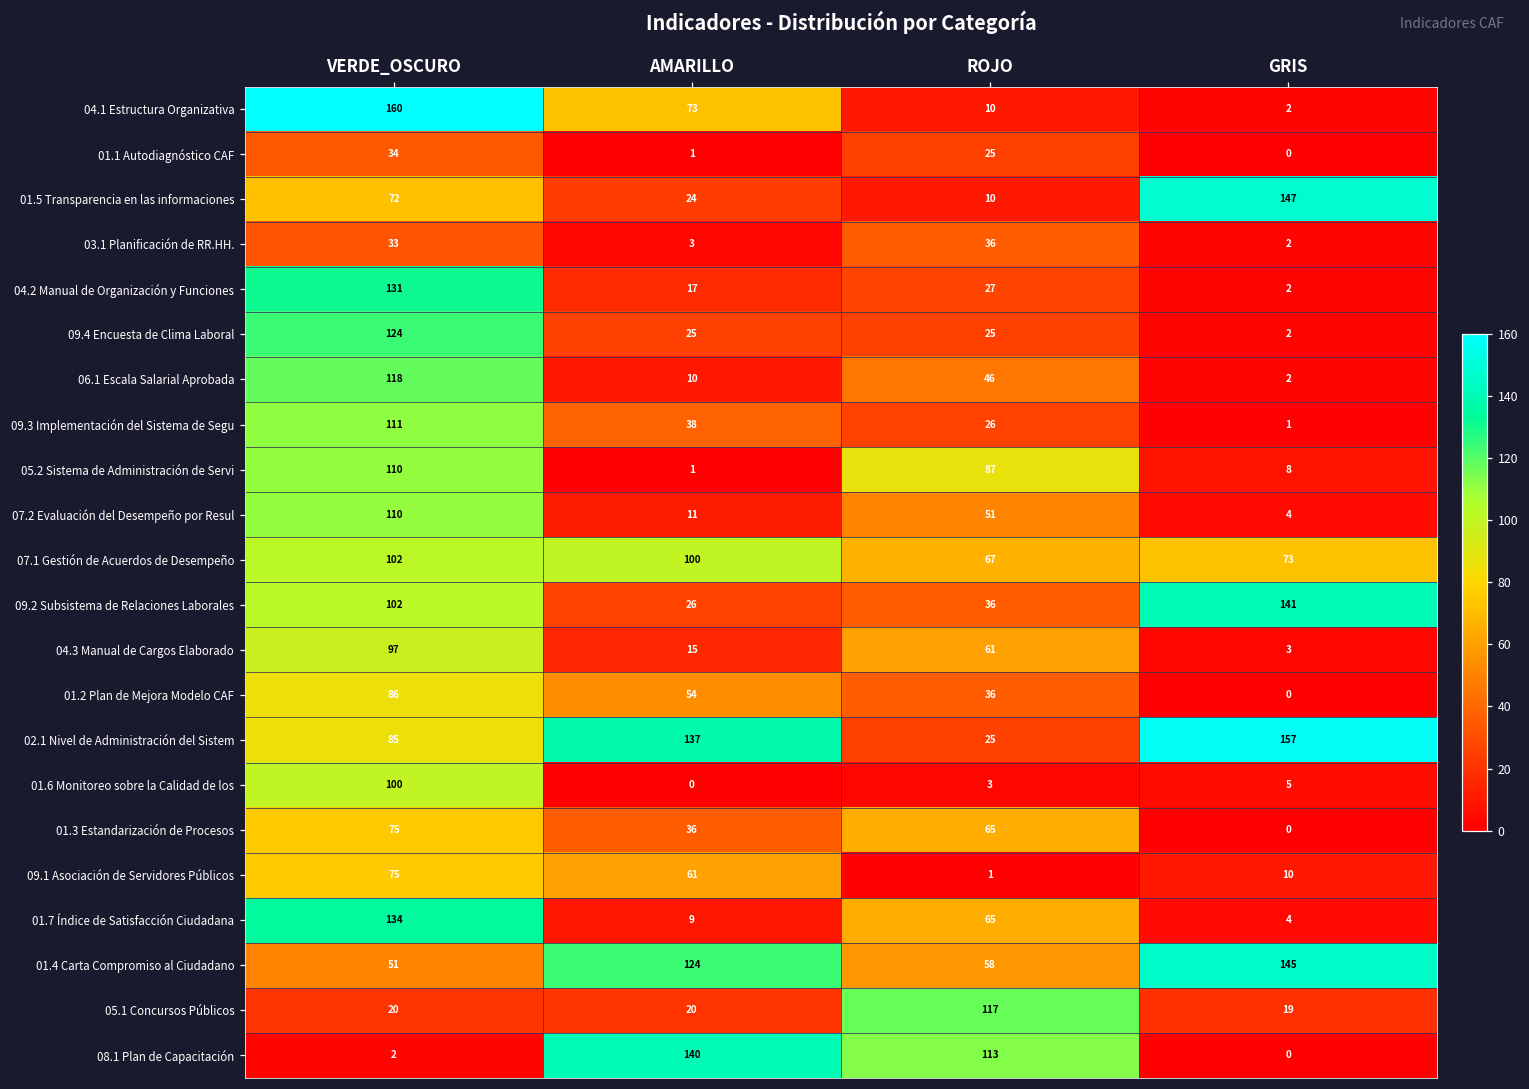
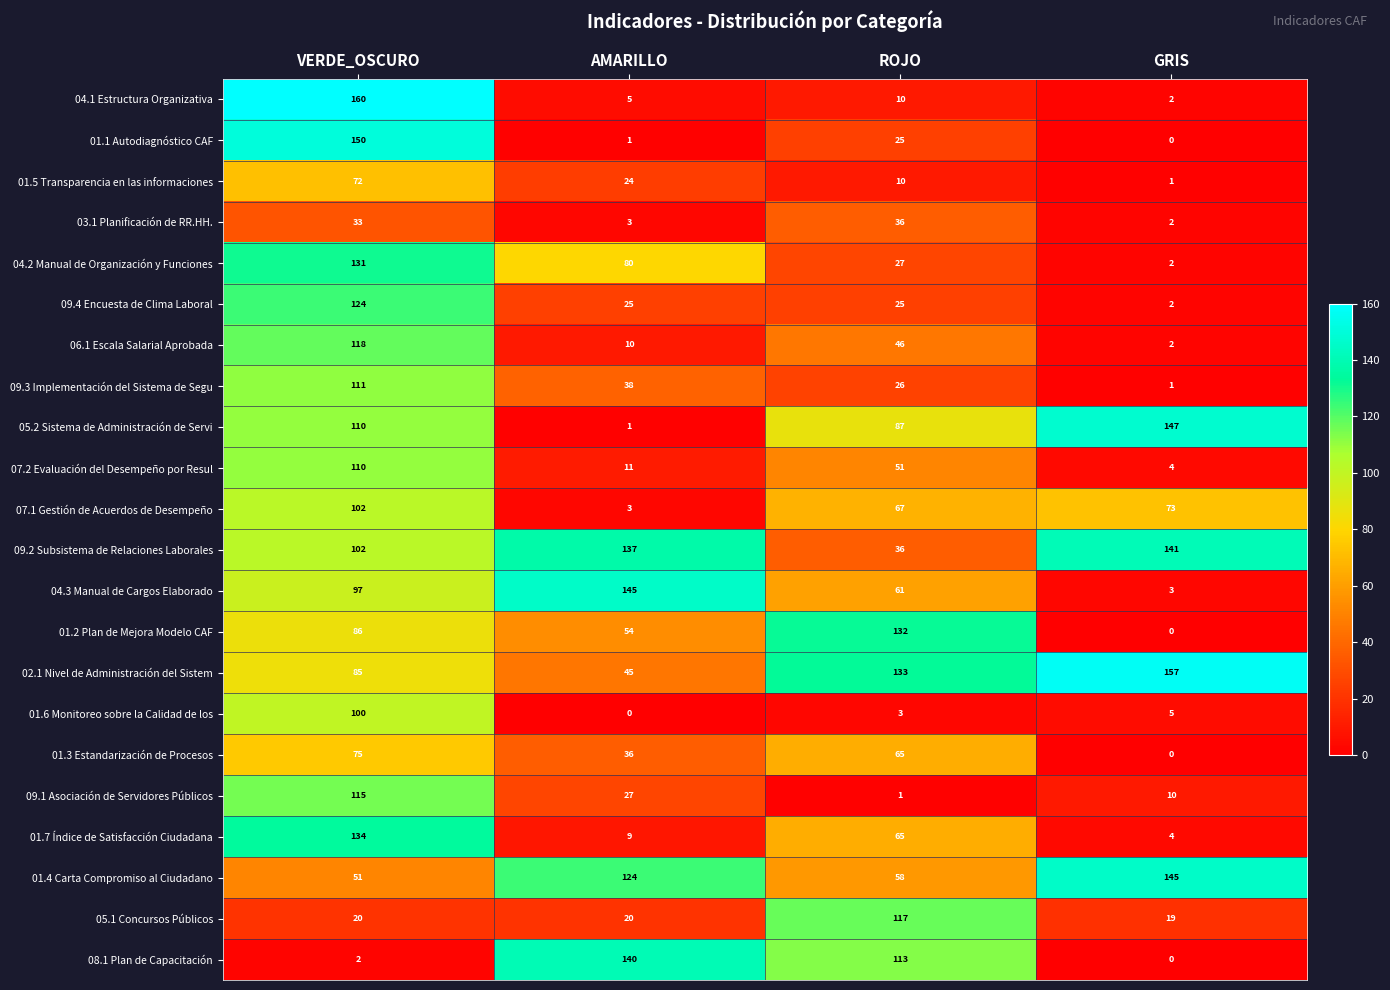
04.1 Estructura Organizativa, AMARILLO: 73 -> 5
01.1 Autodiagnóstico CAF, VERDE_OSCURO: 34 -> 150
01.5 Transparencia en las informaciones, GRIS: 147 -> 1
04.2 Manual de Organización y Funciones, AMARILLO: 17 -> 80
05.2 Sistema de Administración de Servi, GRIS: 8 -> 147
07.1 Gestión de Acuerdos de Desempeño, AMARILLO: 100 -> 3
09.2 Subsistema de Relaciones Laborales, AMARILLO: 26 -> 137
04.3 Manual de Cargos Elaborado, AMARILLO: 15 -> 145
01.2 Plan de Mejora Modelo CAF, ROJO: 36 -> 132
02.1 Nivel de Administración del Sistem, AMARILLO: 137 -> 45
02.1 Nivel de Administración del Sistem, ROJO: 25 -> 133
09.1 Asociación de Servidores Públicos, VERDE_OSCURO: 75 -> 115
09.1 Asociación de Servidores Públicos, AMARILLO: 61 -> 27
